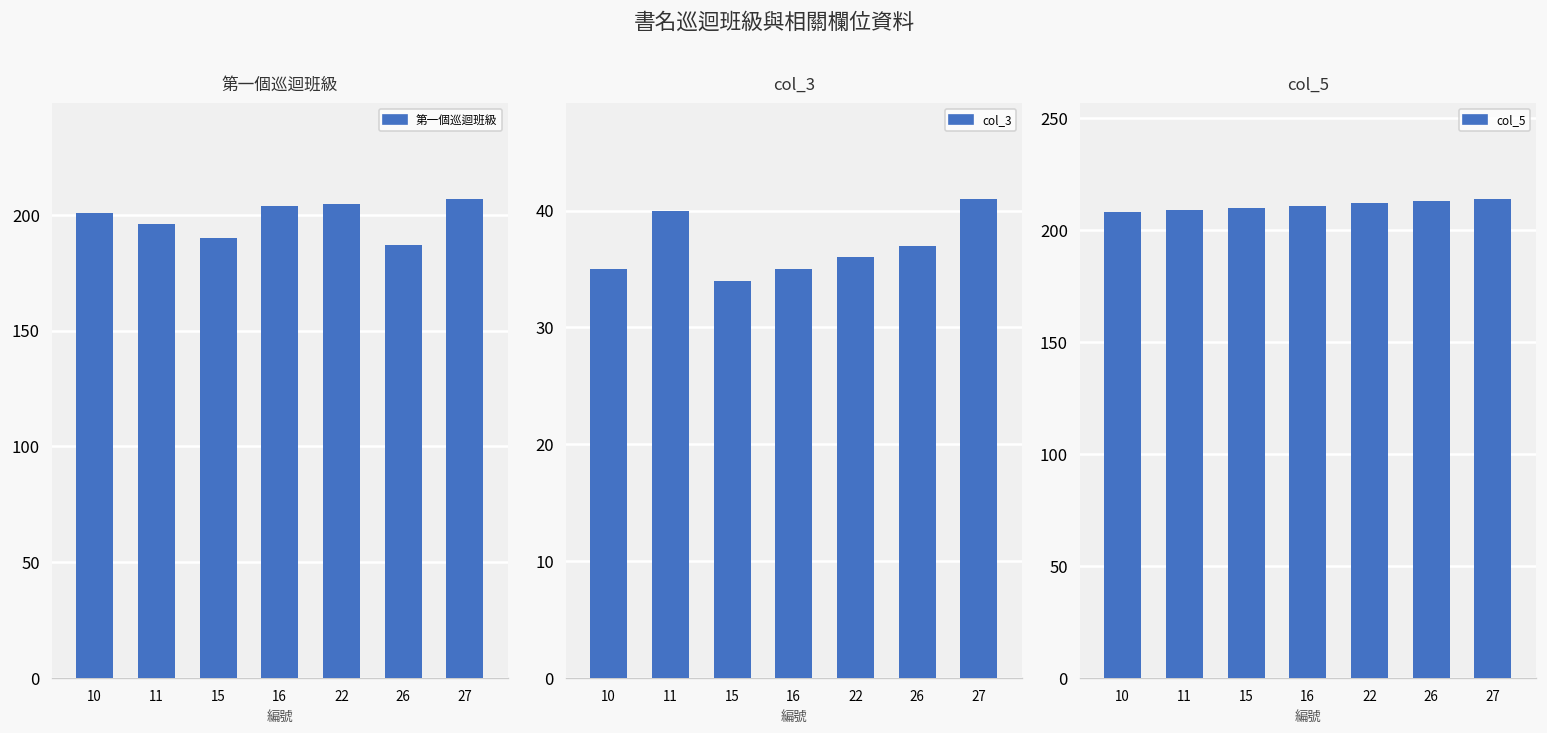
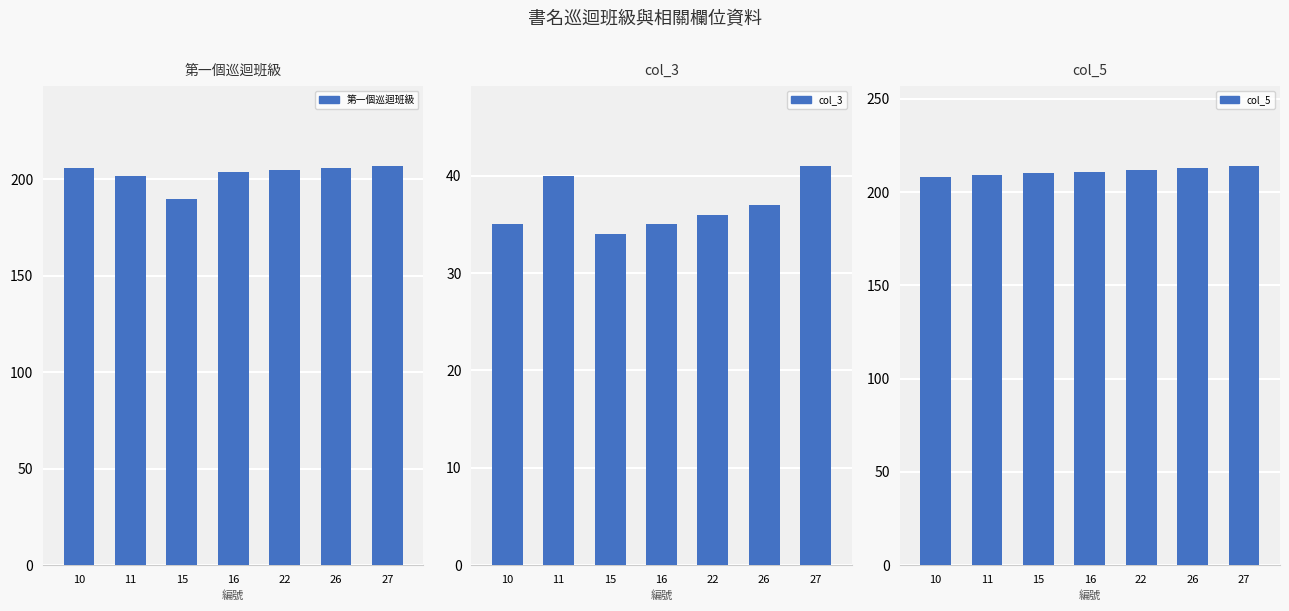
第一個巡迴班級, 10: 201 -> 206
第一個巡迴班級, 11: 196 -> 202
第一個巡迴班級, 26: 187 -> 206
